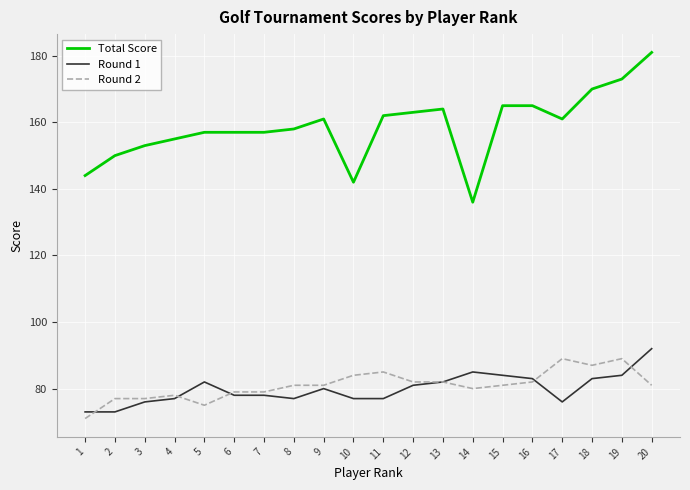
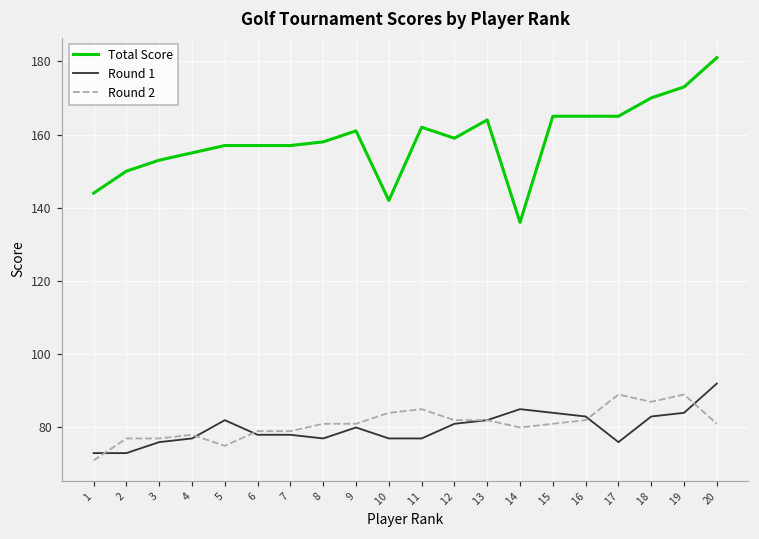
Total Score, 12: 163 -> 159
Total Score, 17: 161 -> 165
